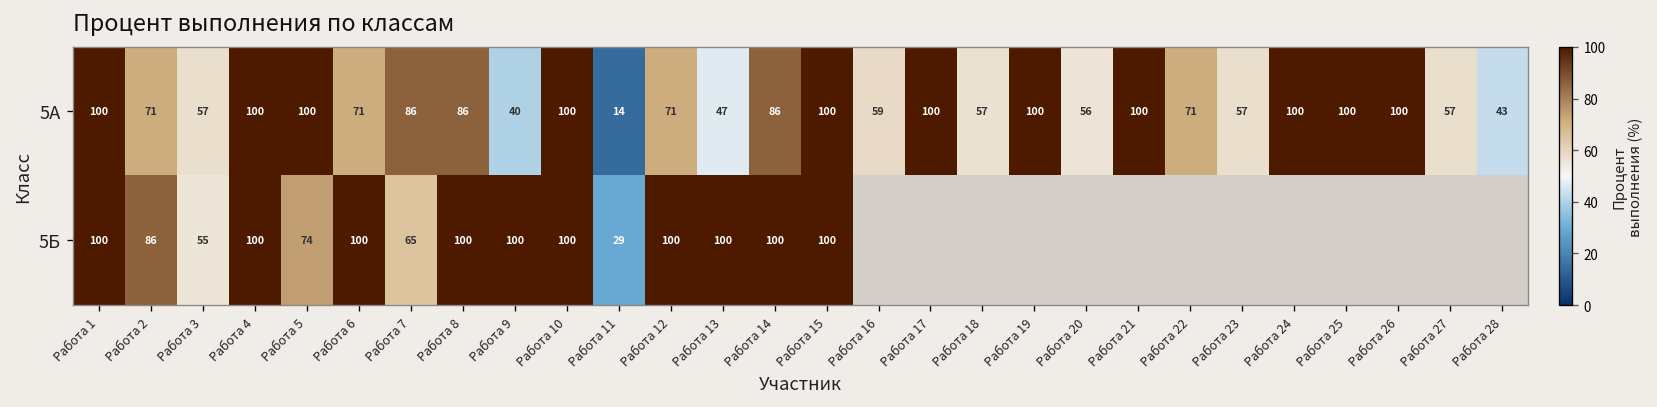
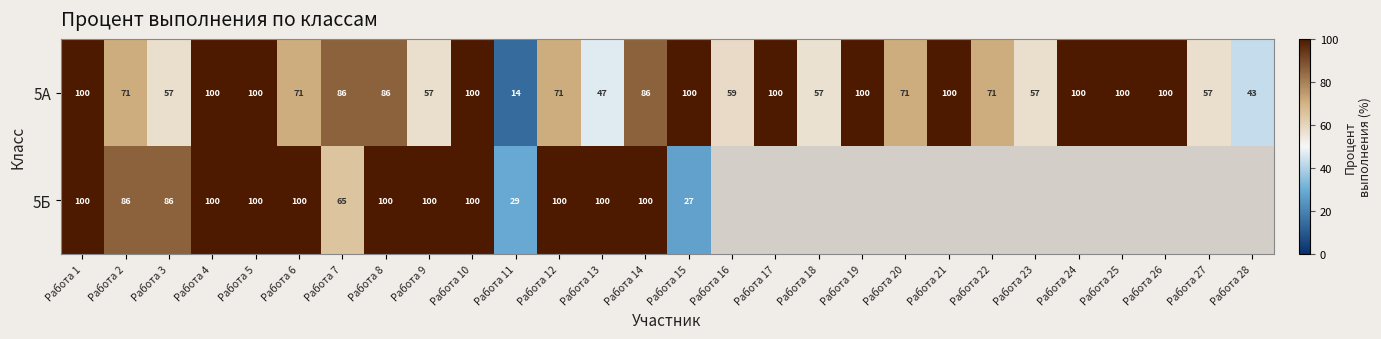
5А, Работа 9: 40 -> 57
5А, Работа 20: 56 -> 71
5Б, Работа 3: 55 -> 86
5Б, Работа 5: 74 -> 100
5Б, Работа 15: 100 -> 27
